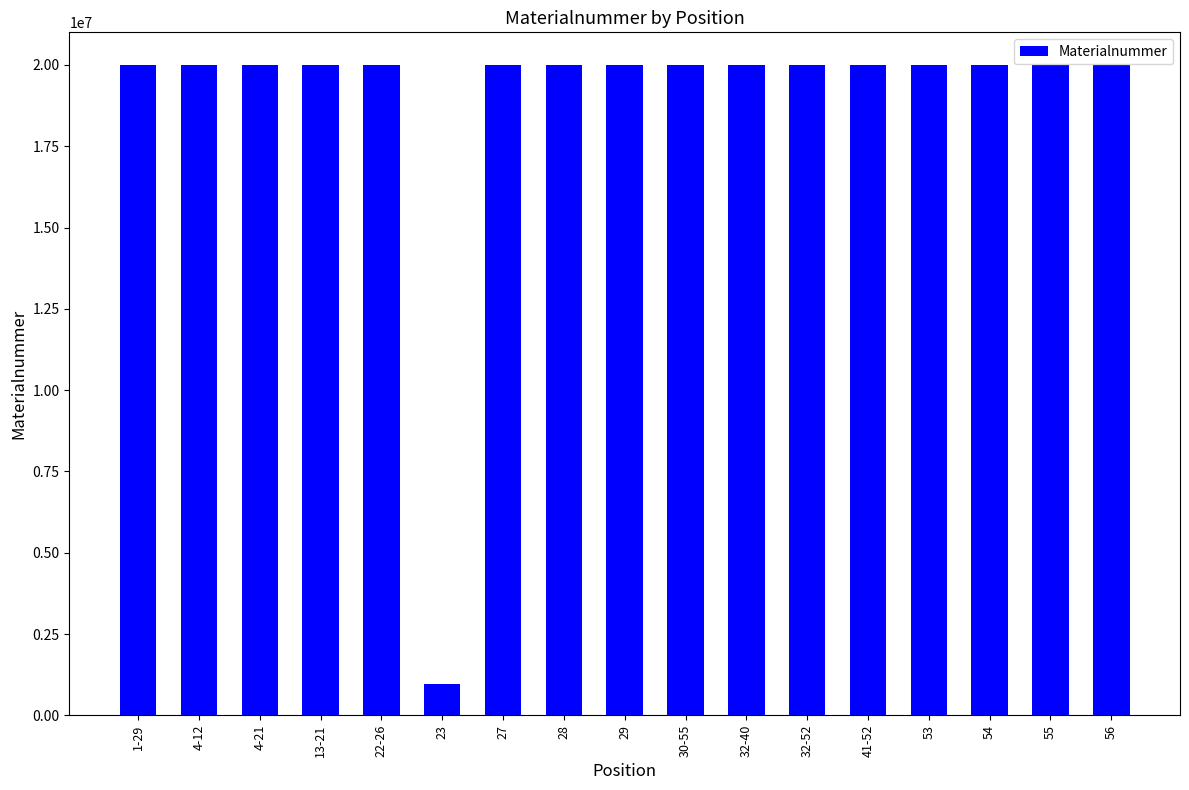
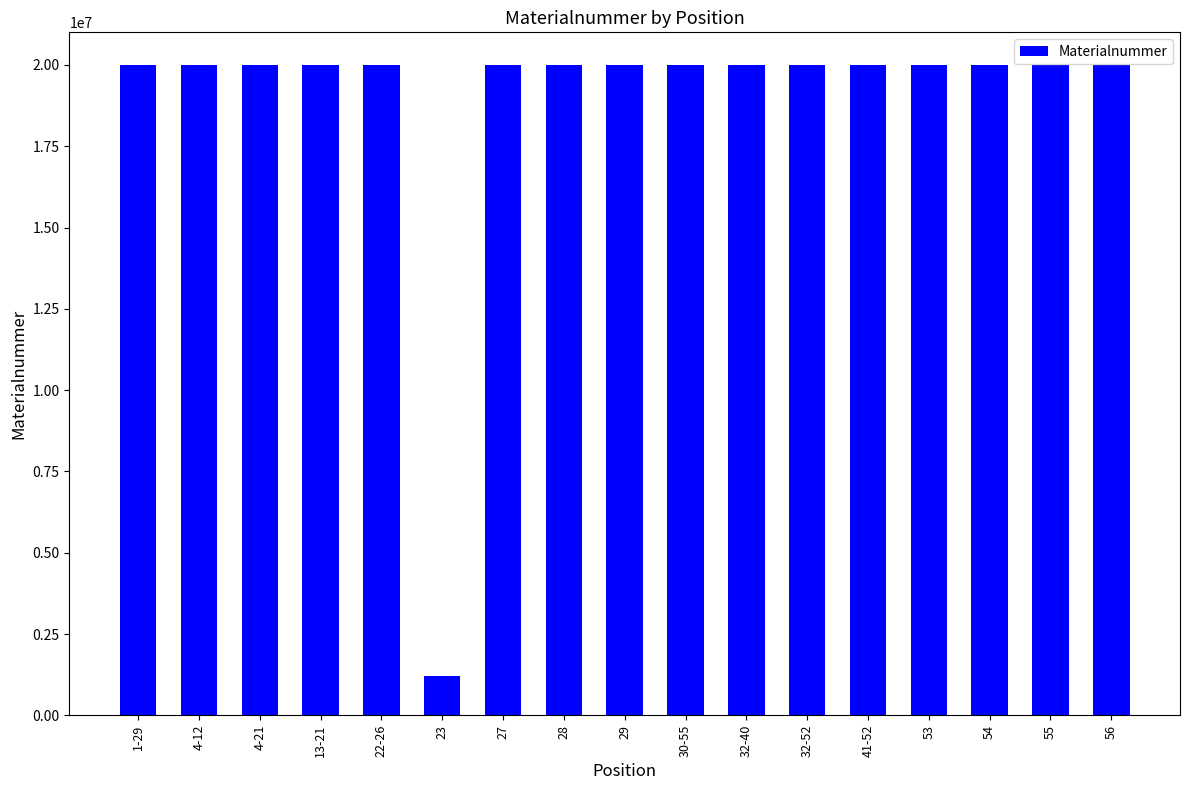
23: 1000000 -> 1200000
